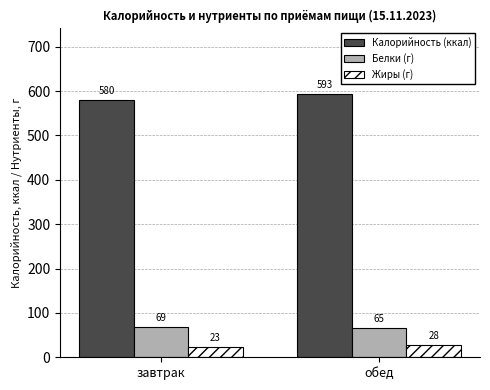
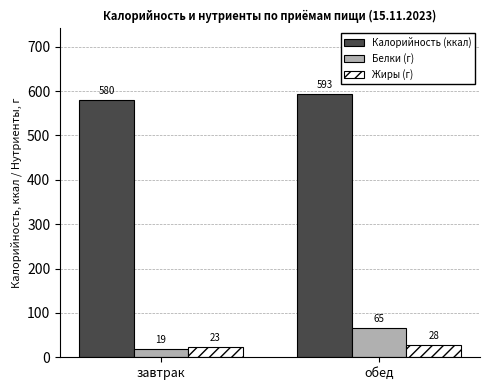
Белки (г), завтрак: 69 -> 19
